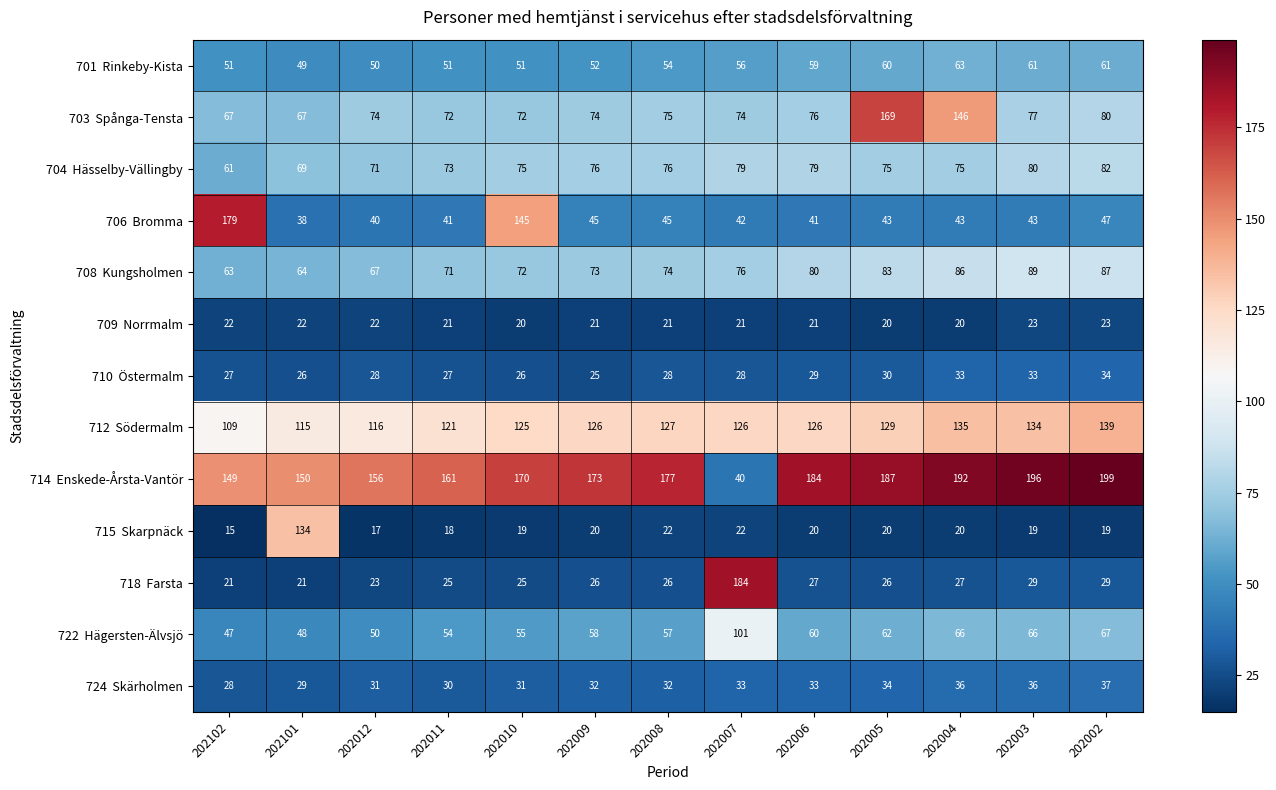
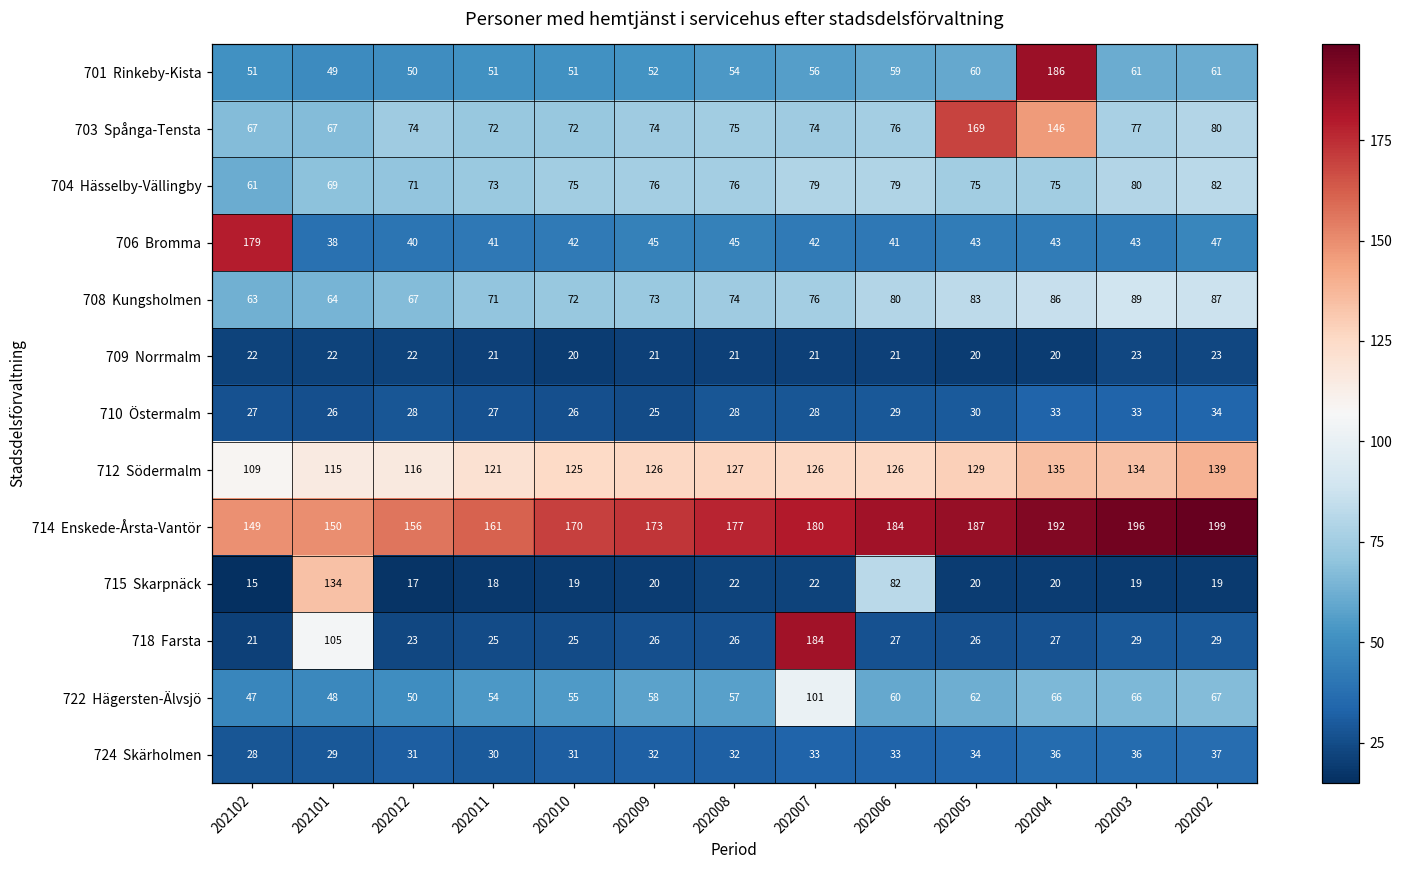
701 Rinkeby-Kista, 202004: 63 -> 186
706 Bromma, 202010: 145 -> 42
714 Enskede-Årsta-Vantör, 202007: 40 -> 180
715 Skarpnäck, 202006: 20 -> 82
718 Farsta, 202101: 21 -> 105
